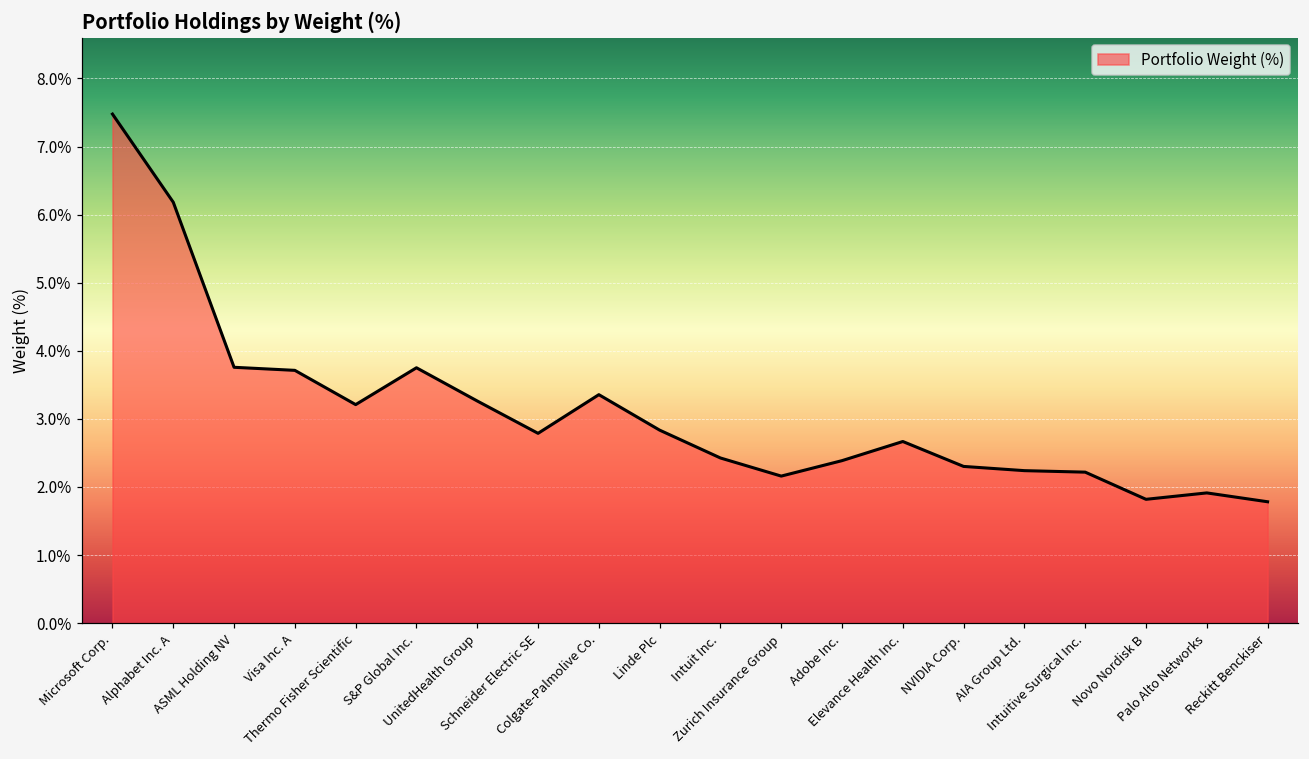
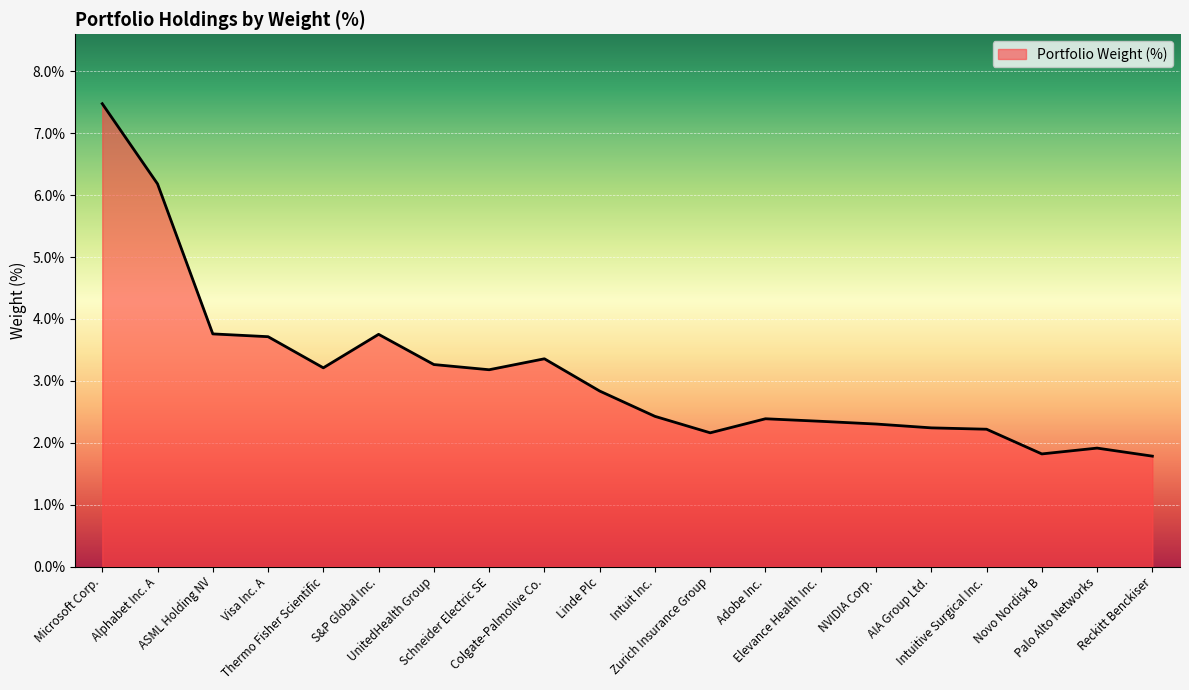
Schneider Electric SE: 2.8% -> 3.2%
Elevance Health Inc.: 2.7% -> 2.3%
